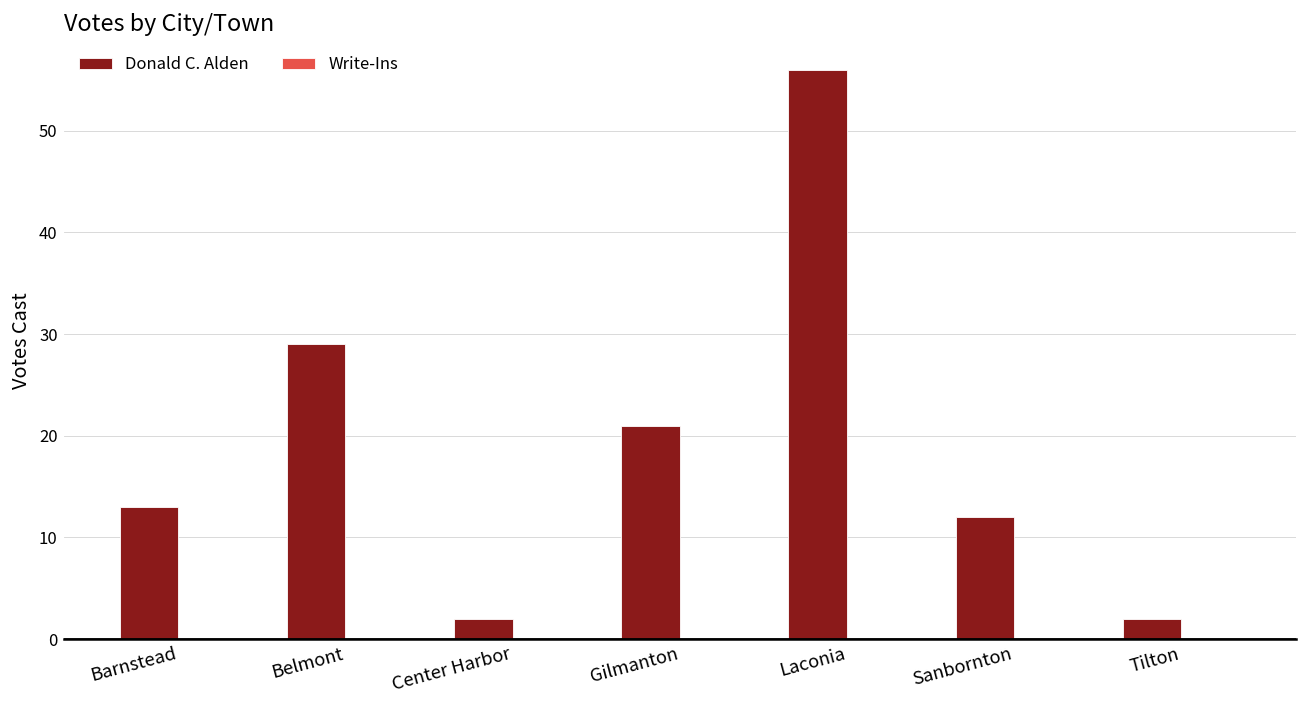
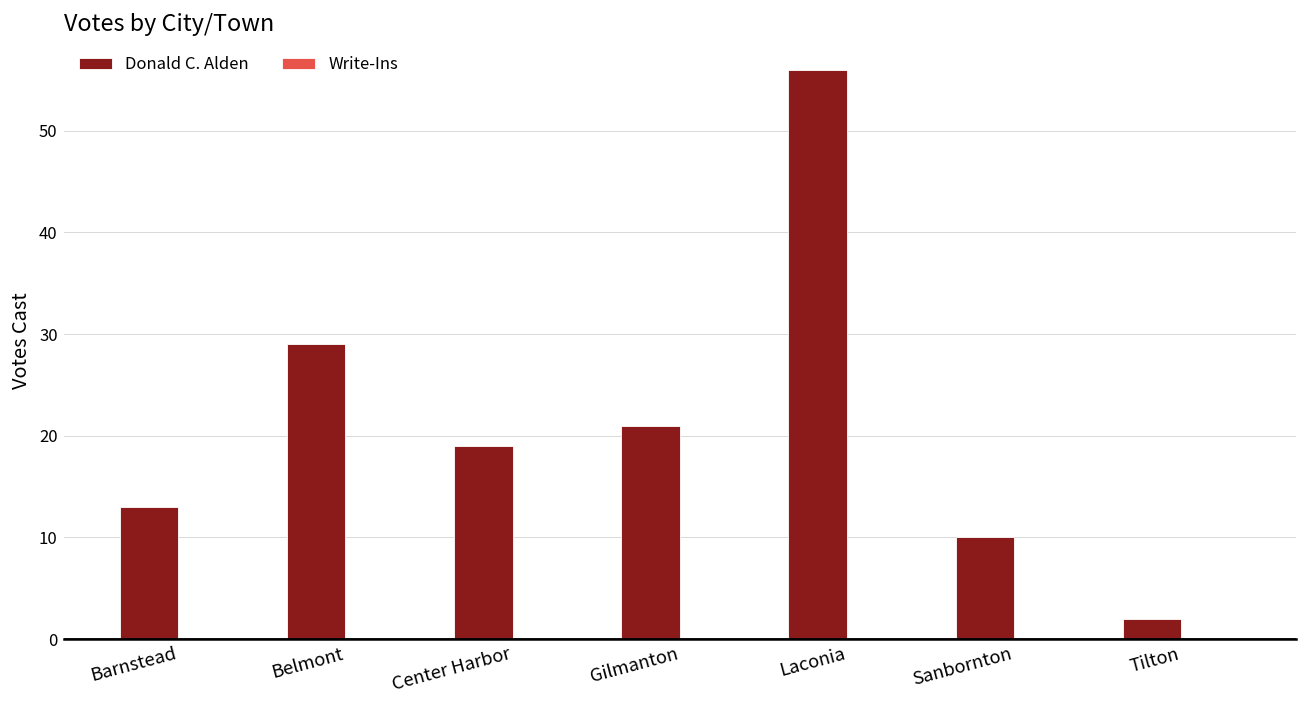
Donald C. Alden, Center Harbor: 2 -> 19
Donald C. Alden, Sanbornton: 12 -> 10
